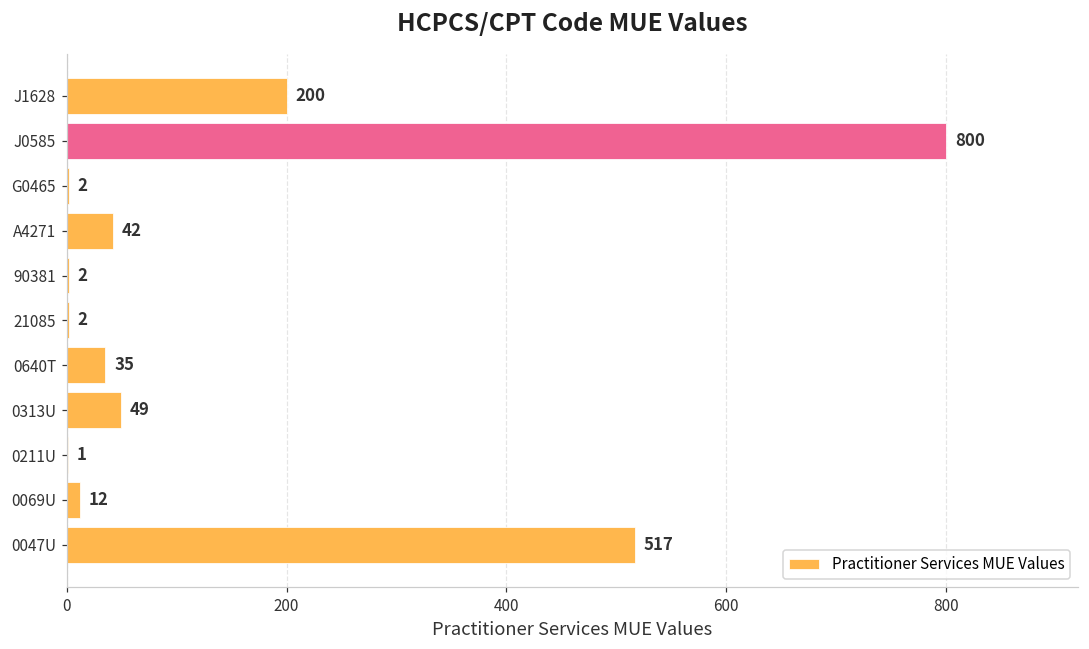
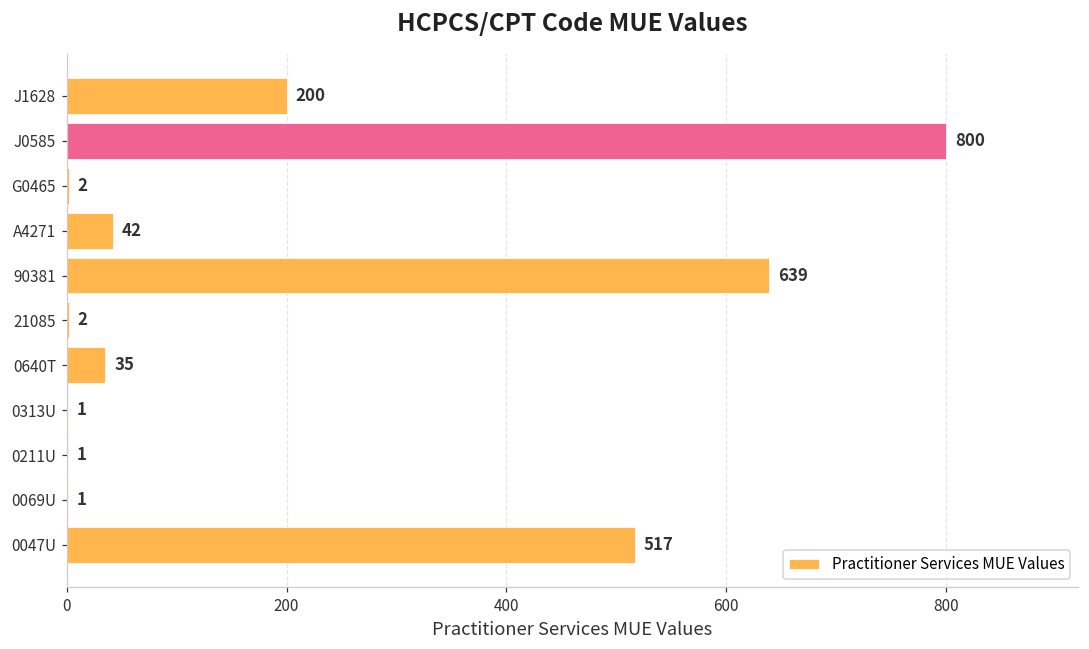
90381: 2 -> 639
0313U: 49 -> 1
0069U: 12 -> 1
